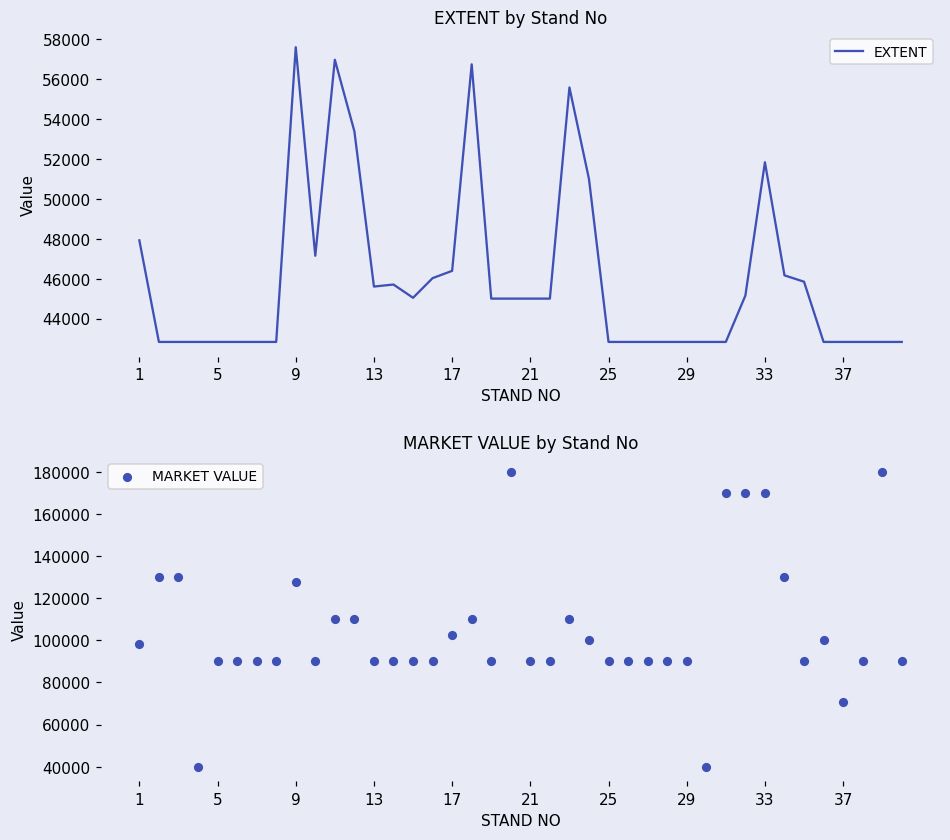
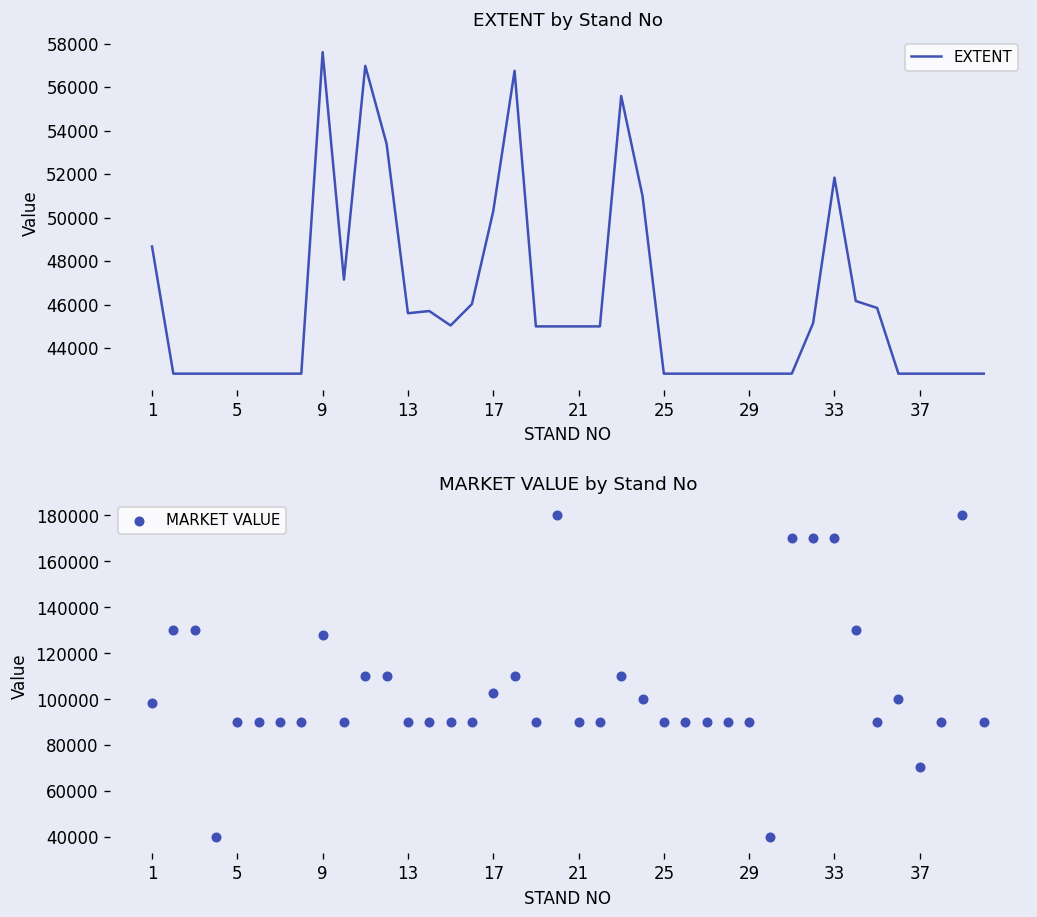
EXTENT by Stand No, 1: 47900 -> 48700
EXTENT by Stand No, 17: 46400 -> 50300
